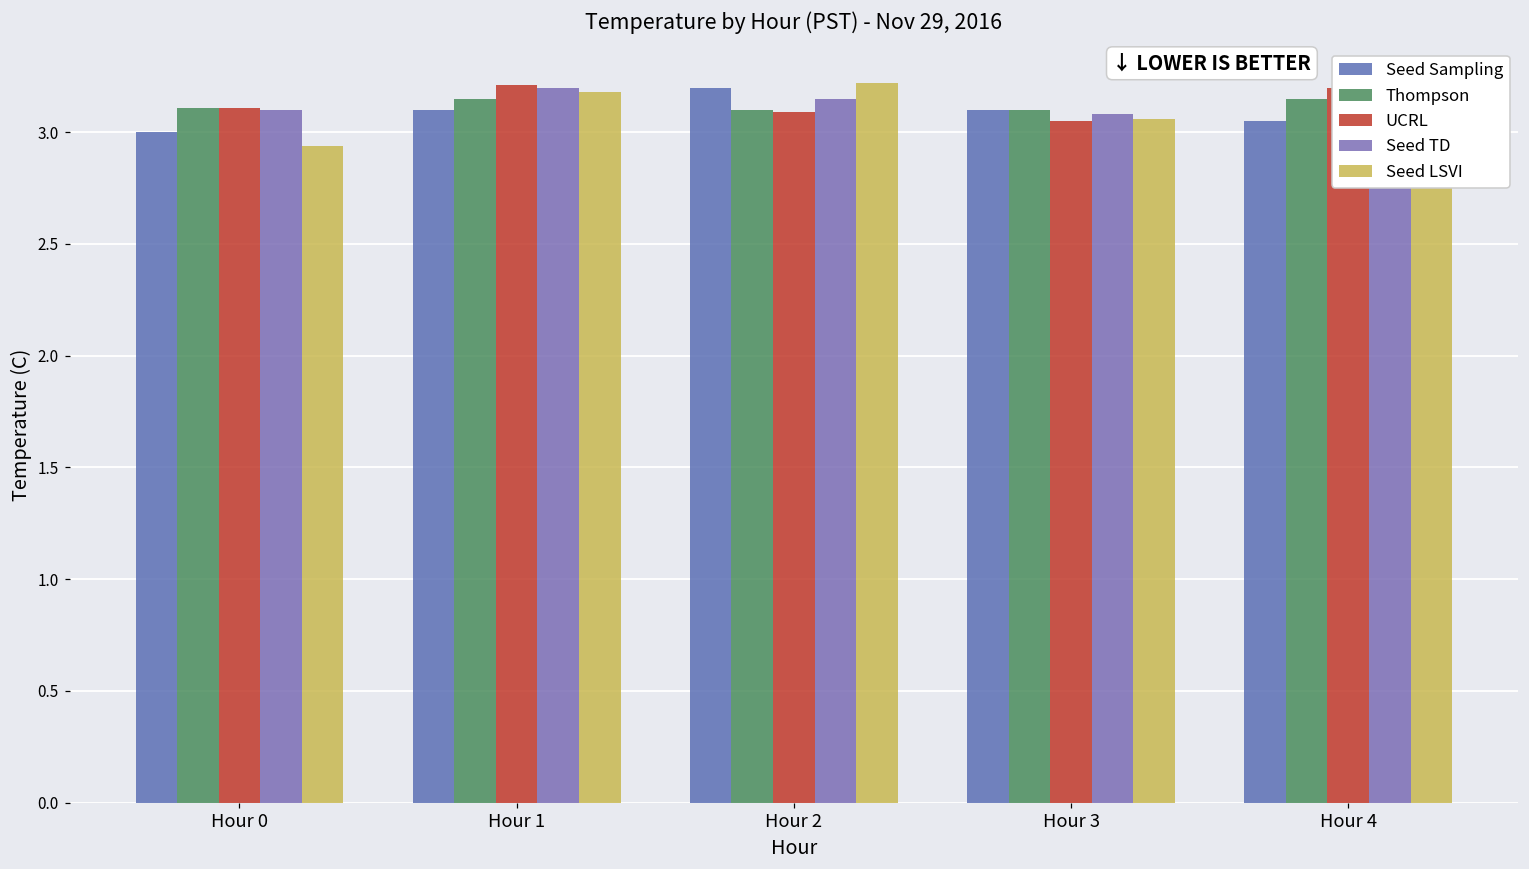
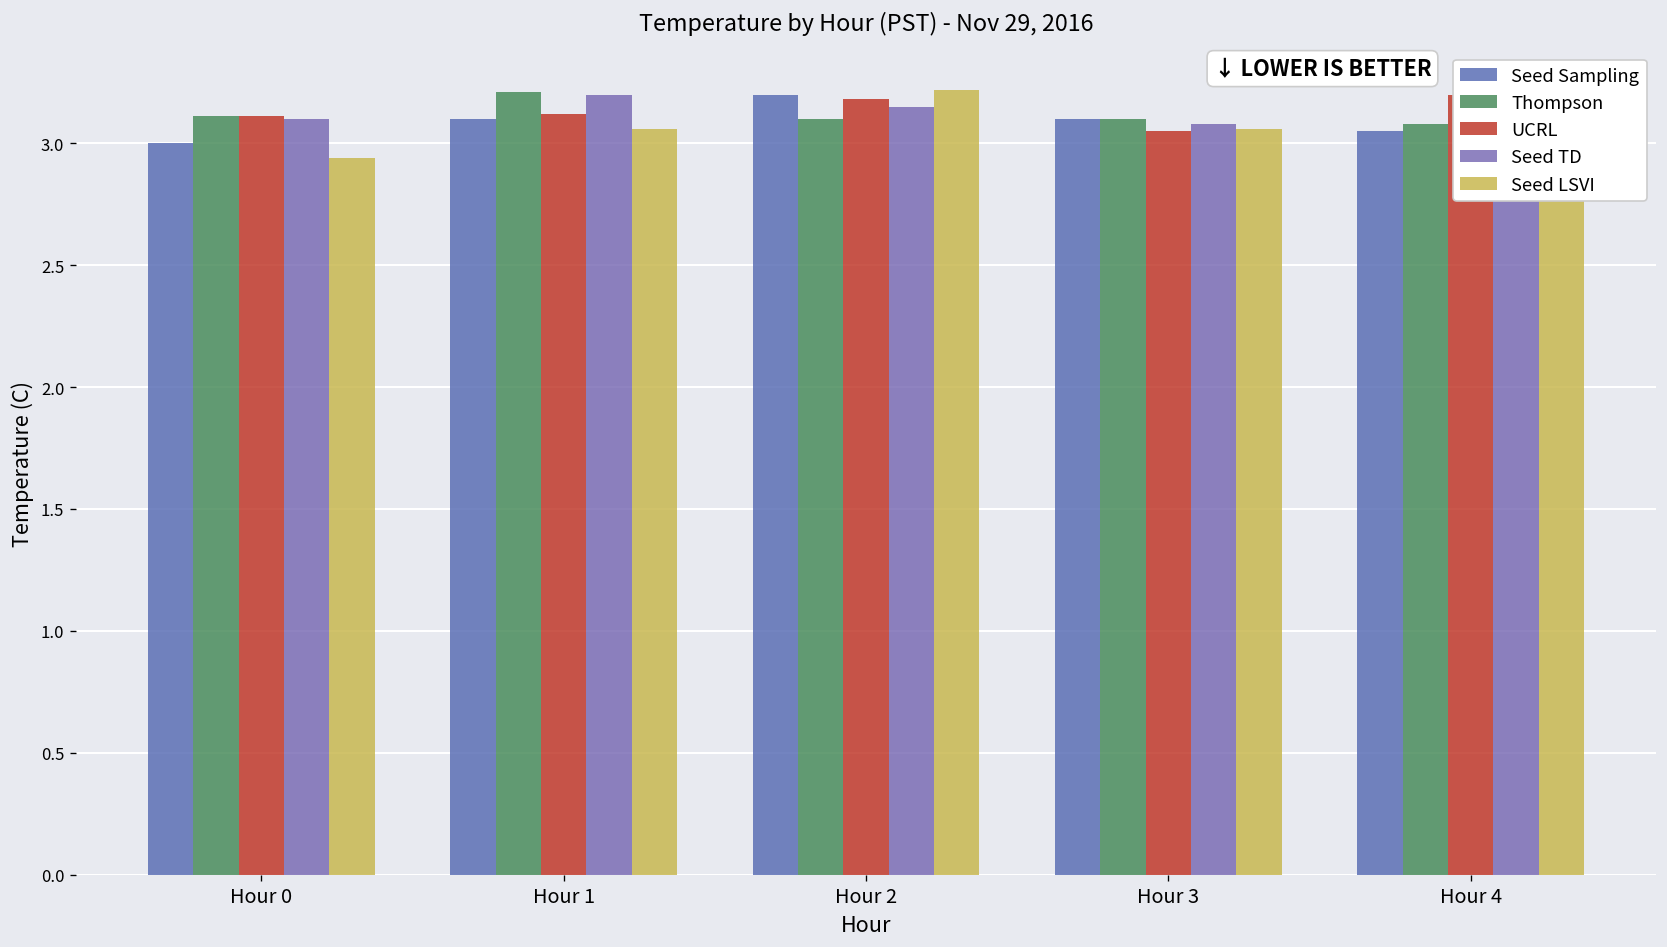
Thompson, Hour 1: 3.15 -> 3.21
UCRL, Hour 1: 3.21 -> 3.12
Seed LSVI, Hour 1: 3.18 -> 3.06
UCRL, Hour 2: 3.09 -> 3.18
Thompson, Hour 4: 3.15 -> 3.08
